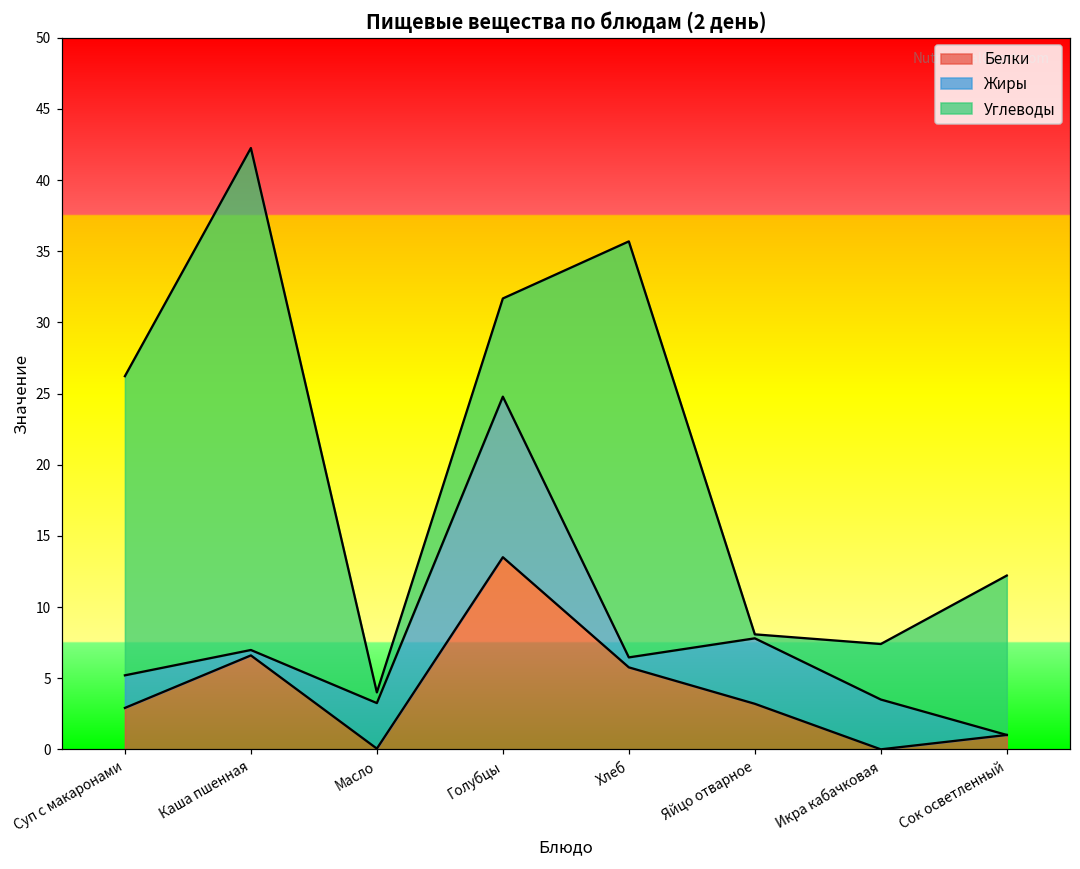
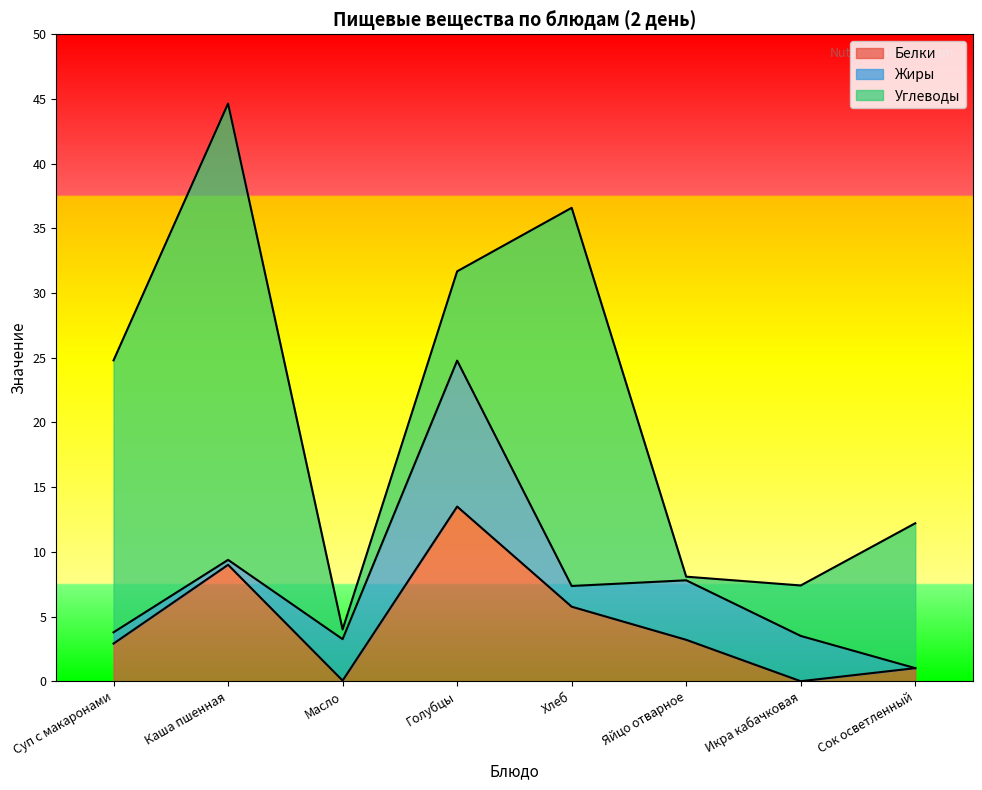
Жиры, Суп с макаронами: 2.3 -> 0.9
Белки, Каша пшенная: 6.6 -> 9.0
Жиры, Хлеб: 0.7 -> 1.6
